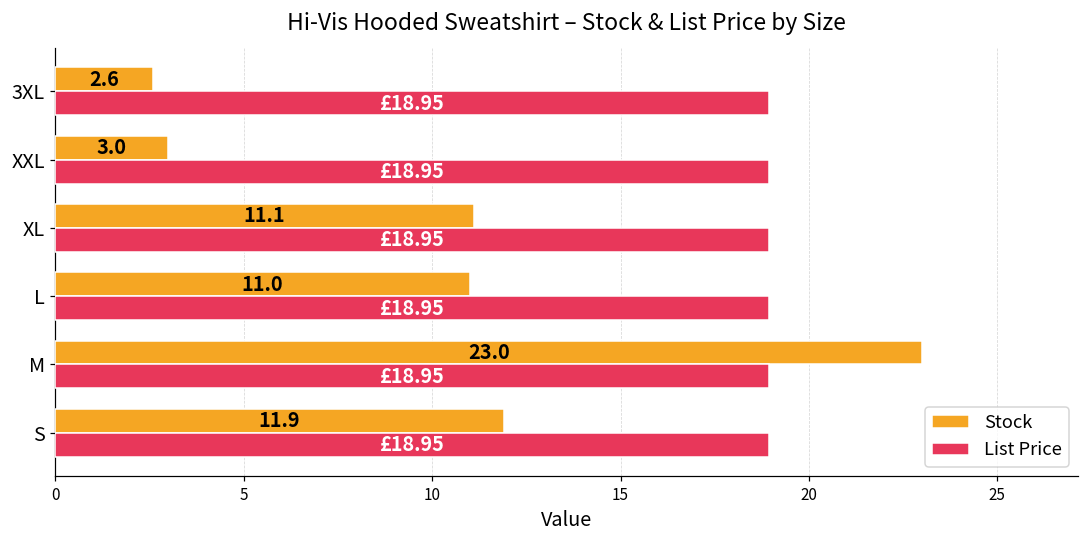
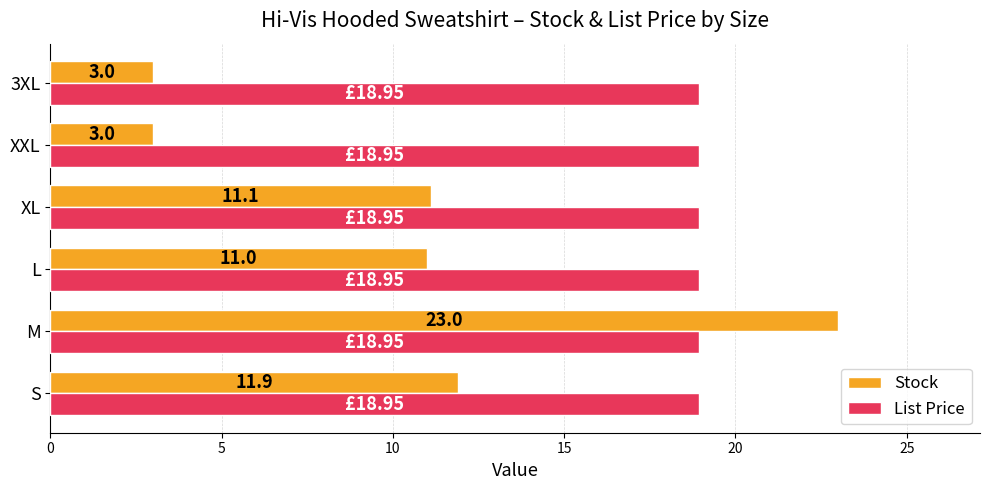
Stock, 3XL: 2.6 -> 3.0
